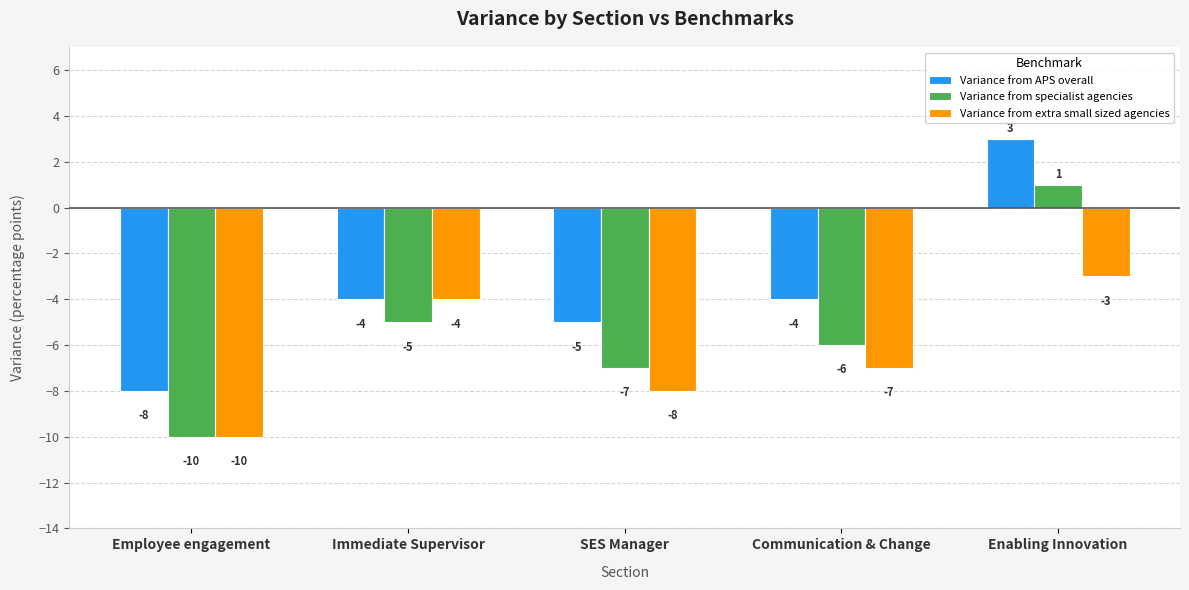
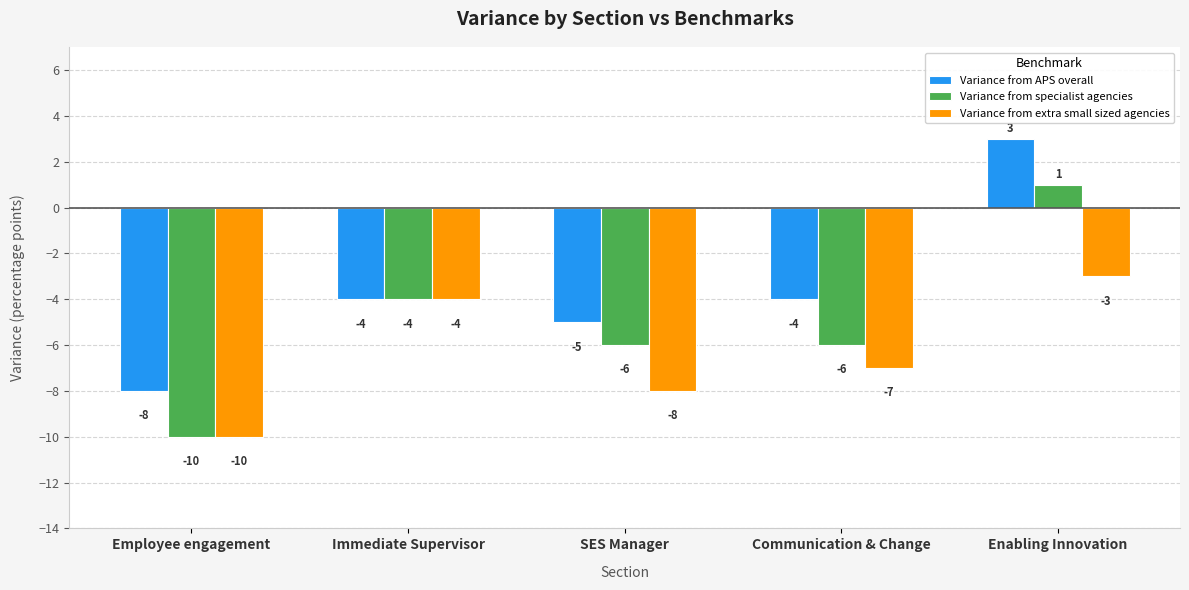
Variance from specialist agencies, Immediate Supervisor: -5 -> -4
Variance from specialist agencies, SES Manager: -7 -> -6
